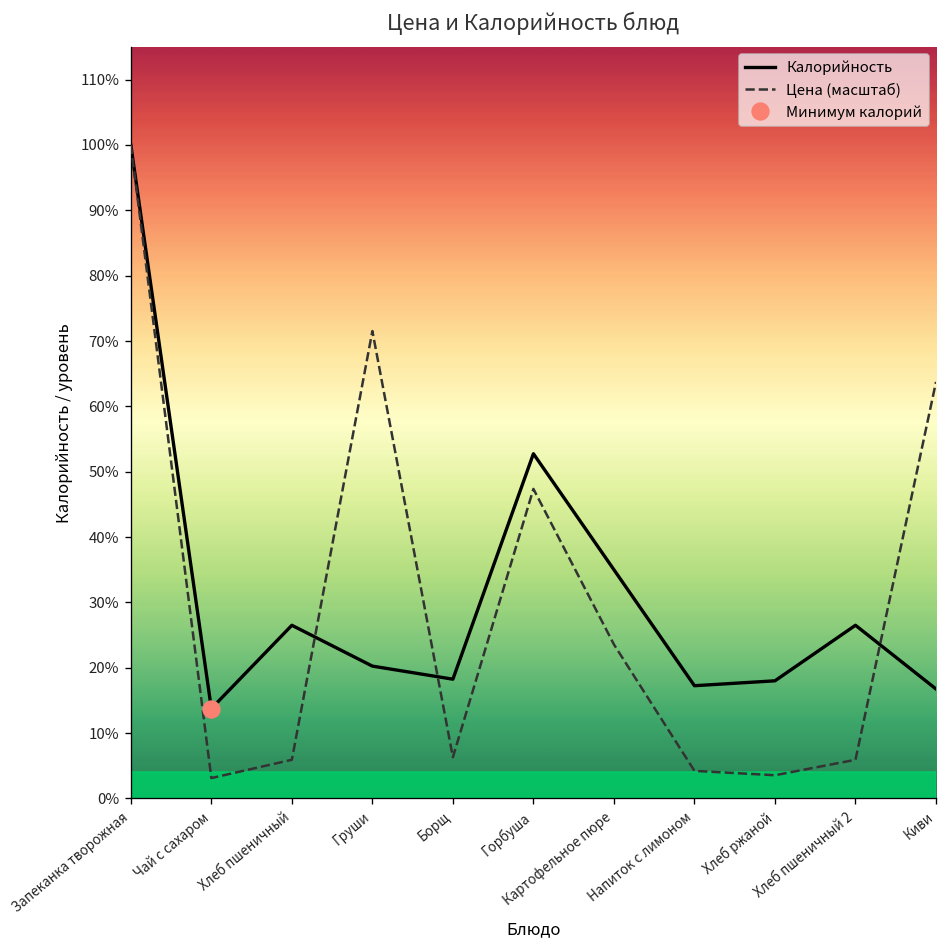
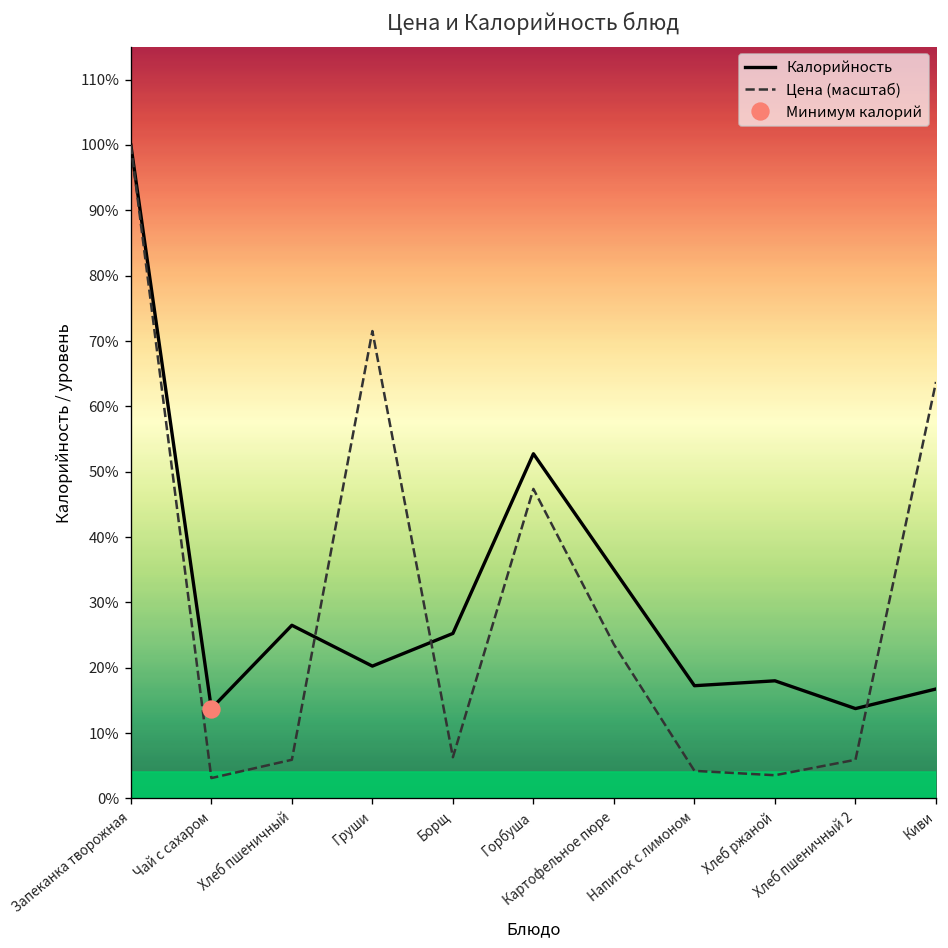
Калорийность, Борщ: 18% -> 25%
Калорийность, Хлеб пшеничный 2: 26% -> 14%
